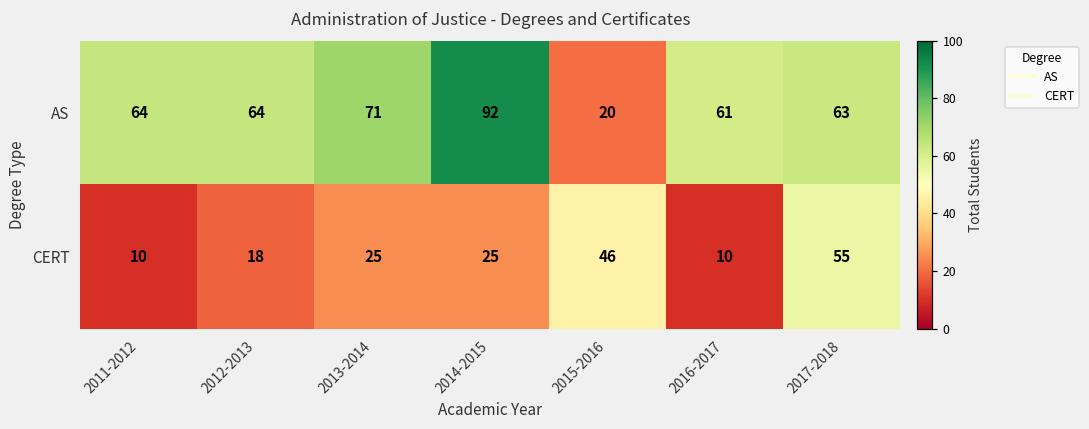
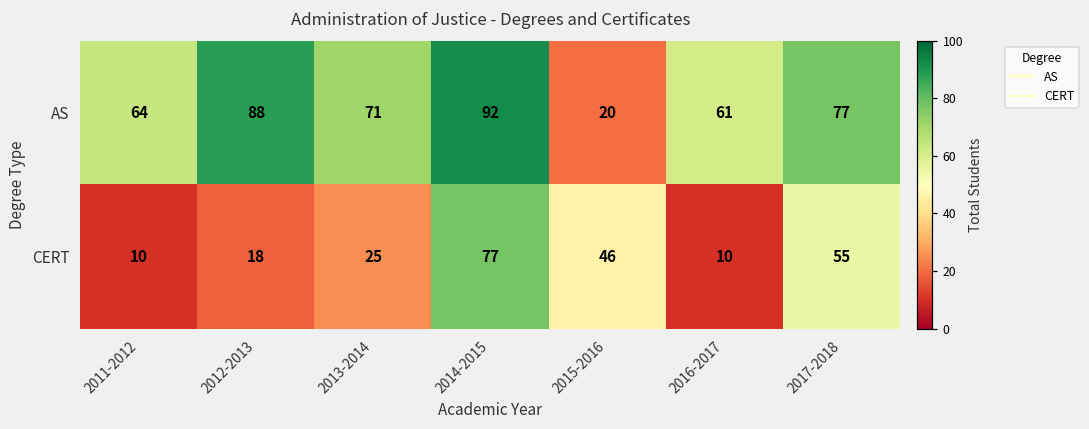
AS, 2012-2013: 64 -> 88
AS, 2017-2018: 63 -> 77
CERT, 2014-2015: 25 -> 77
